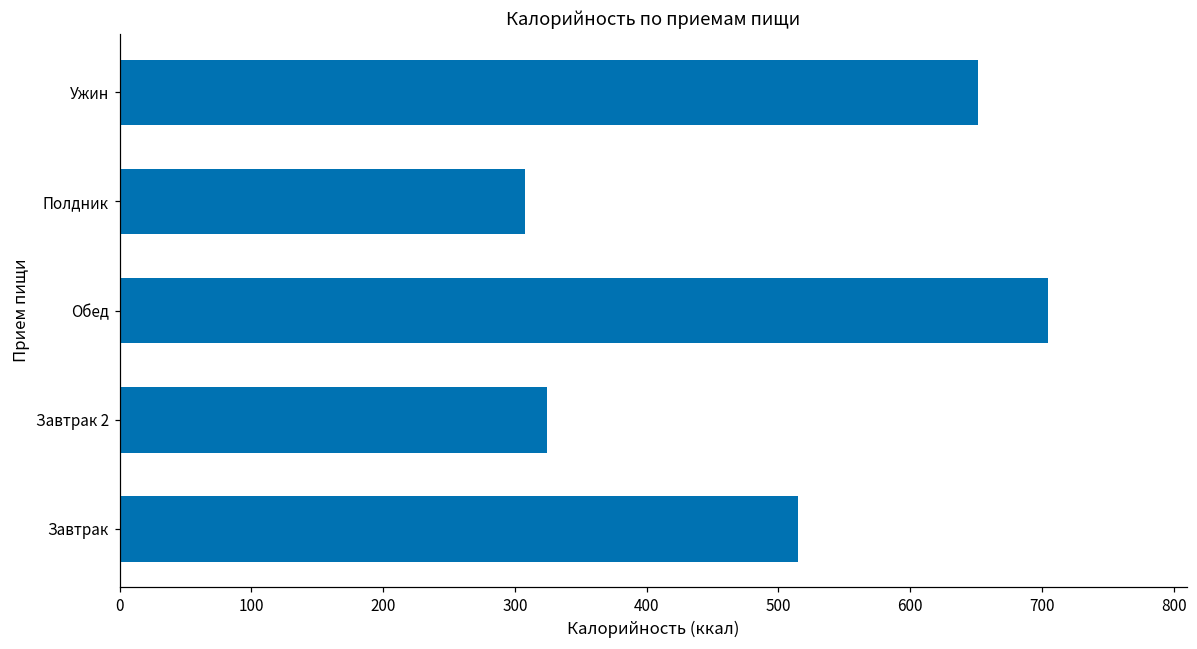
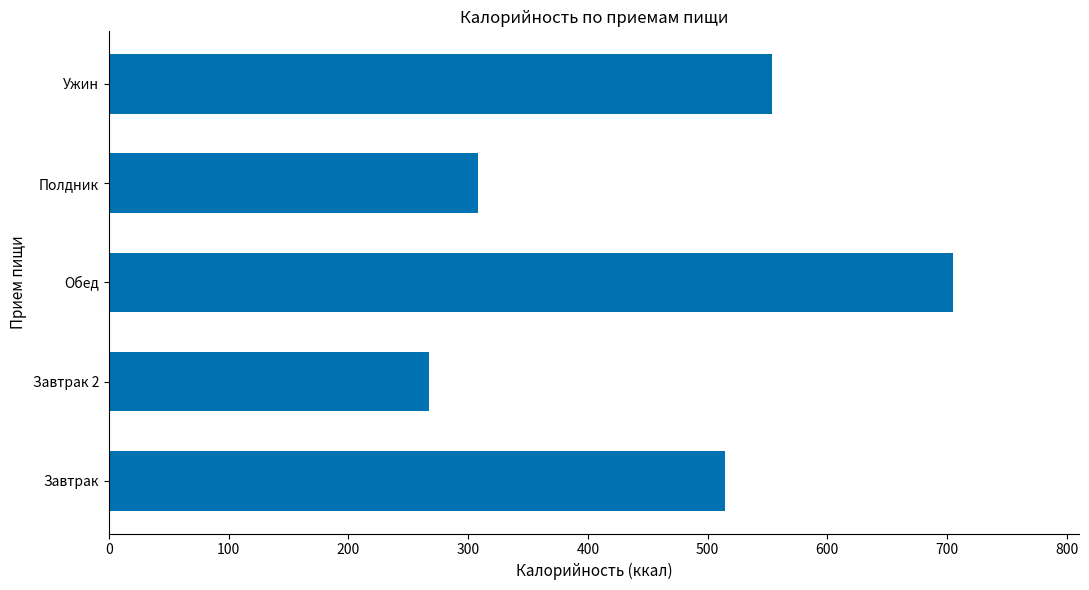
Ужин: 652 -> 554
Завтрак 2: 325 -> 268
